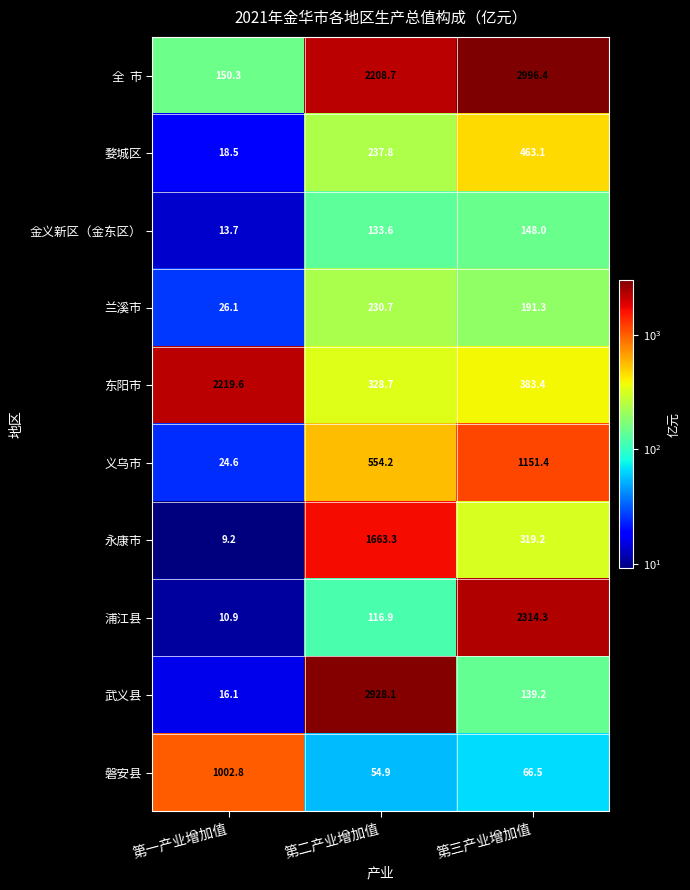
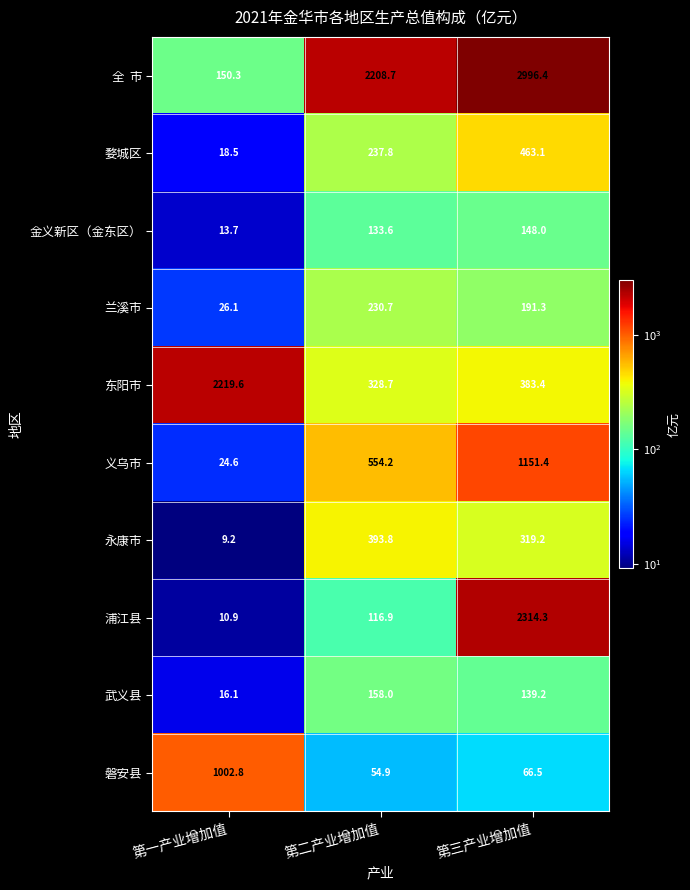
永康市, 第二产业增加值: 1663.3 -> 393.8
武义县, 第二产业增加值: 2928.1 -> 158.0
